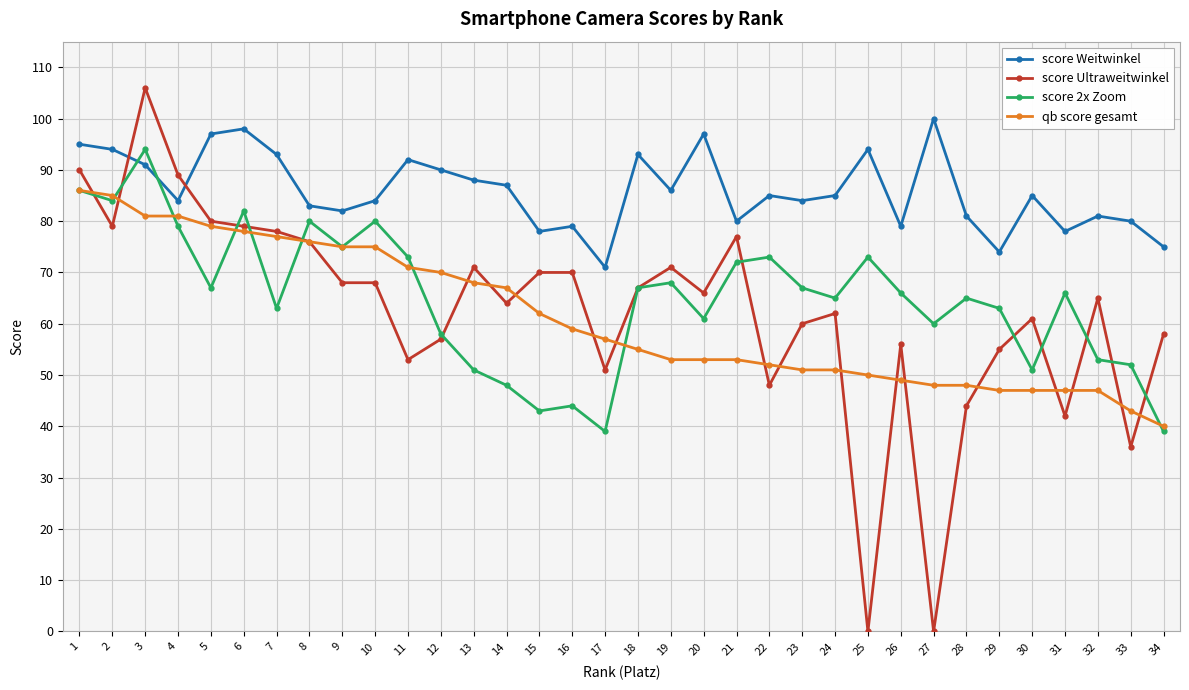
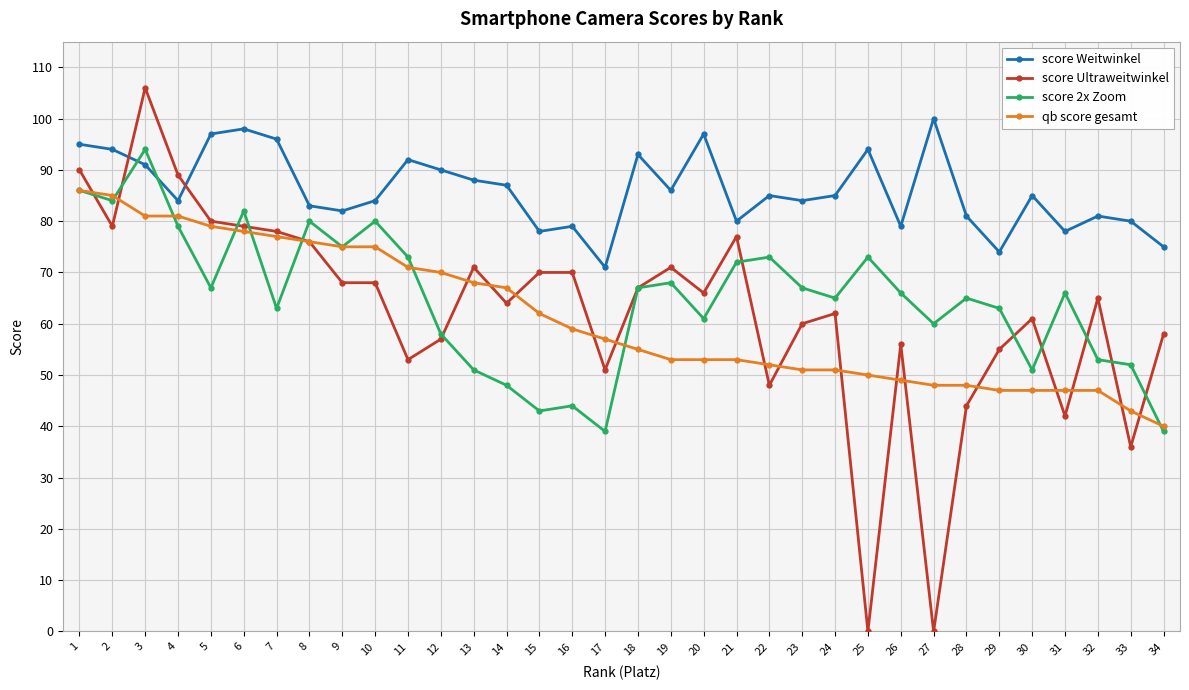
score Weitwinkel, 7: 93 -> 96
